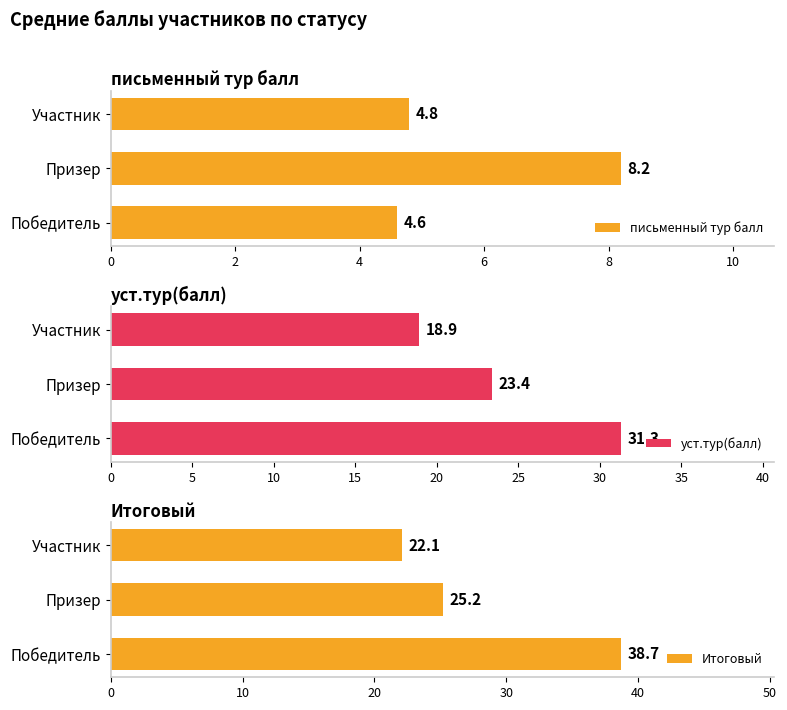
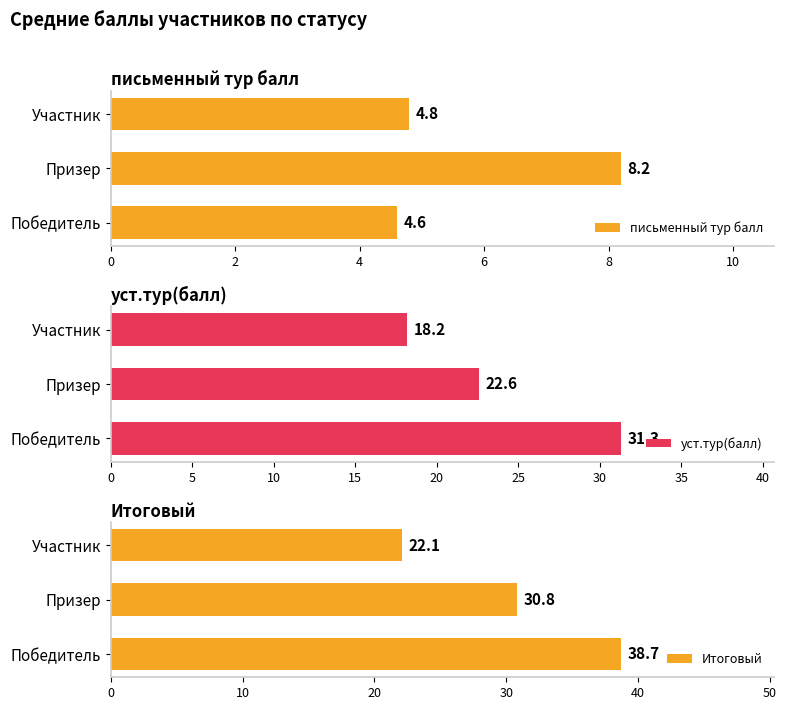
уст.тур(балл), Участник: 18.9 -> 18.2
уст.тур(балл), Призер: 23.4 -> 22.6
Итоговый, Призер: 25.2 -> 30.8
